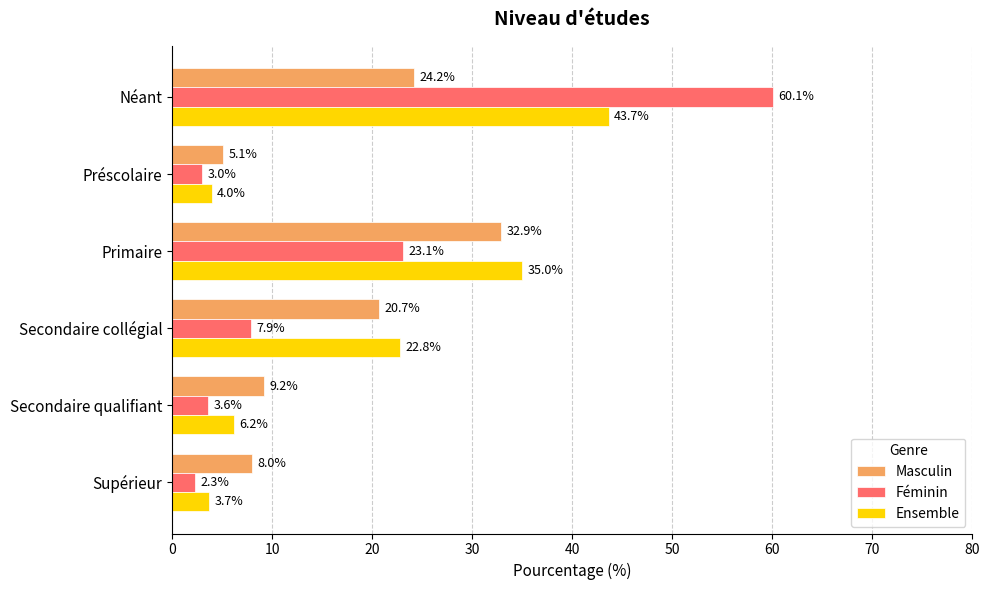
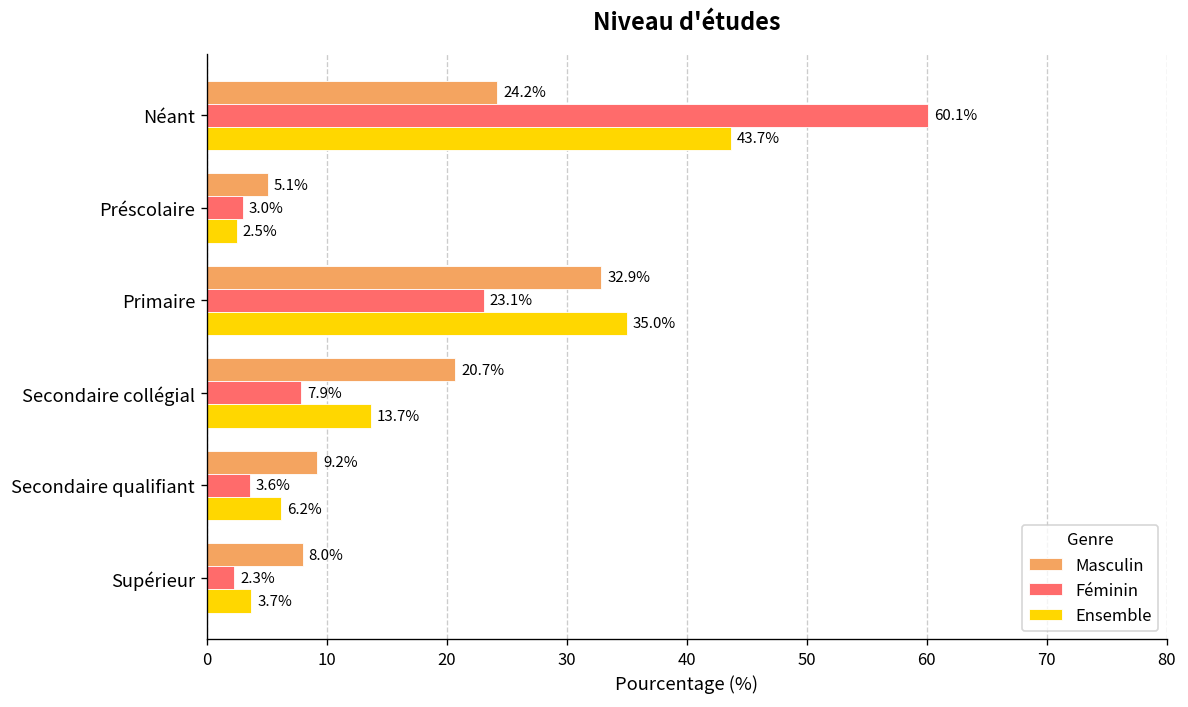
Ensemble, Préscolaire: 4.0% -> 2.5%
Ensemble, Secondaire collégial: 22.8% -> 13.7%
